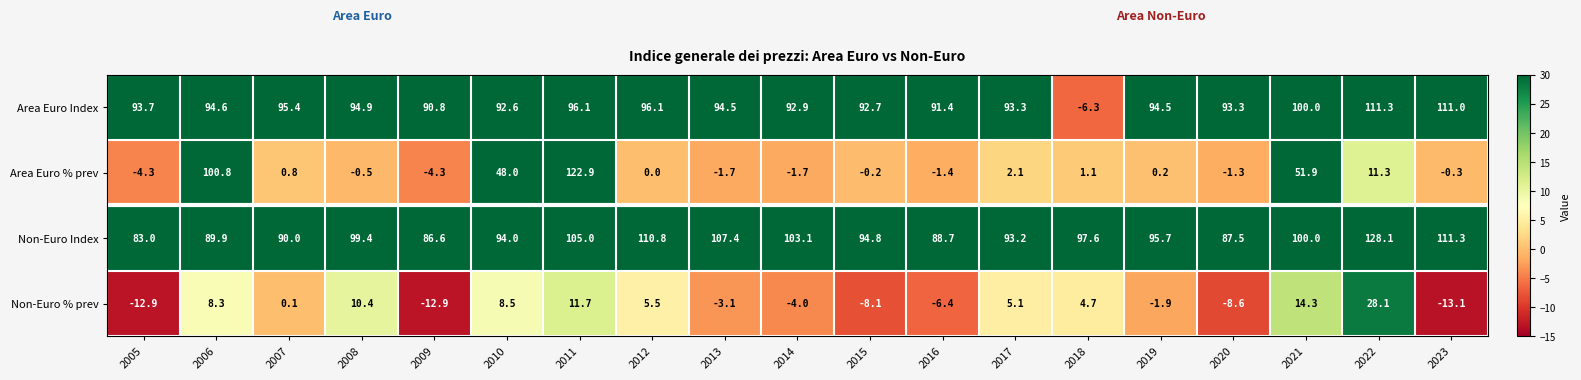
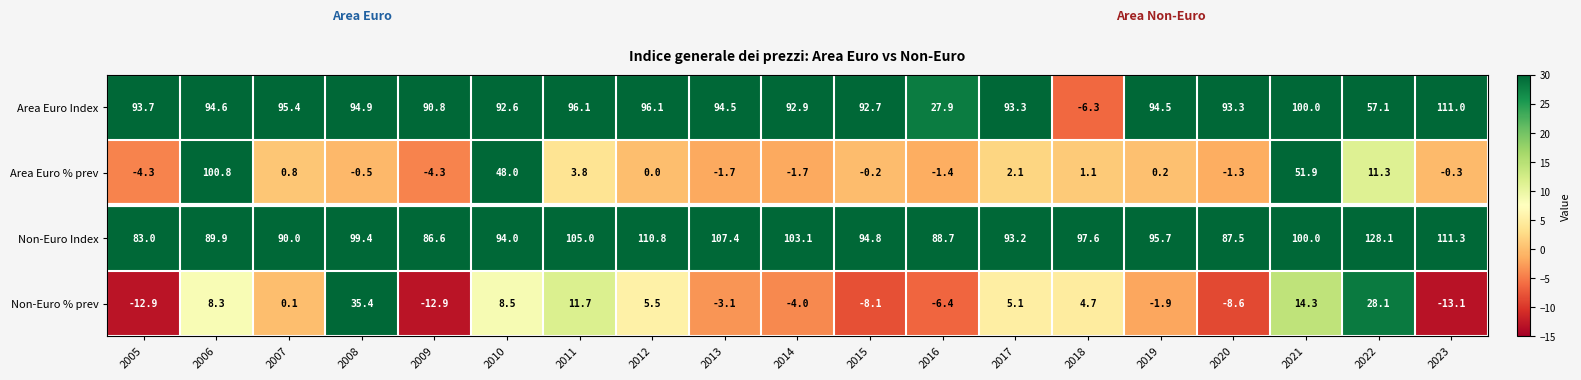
Area Euro Index, 2016: 91.4 -> 27.9
Area Euro Index, 2022: 111.3 -> 57.1
Area Euro % prev, 2011: 122.9 -> 3.8
Non-Euro % prev, 2008: 10.4 -> 35.4
